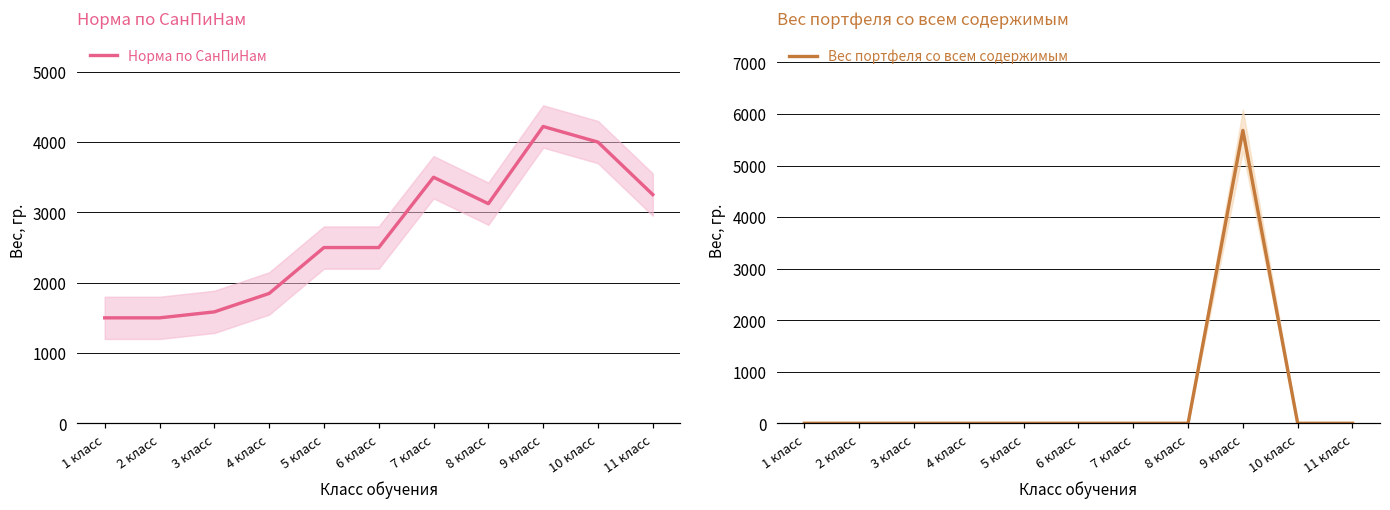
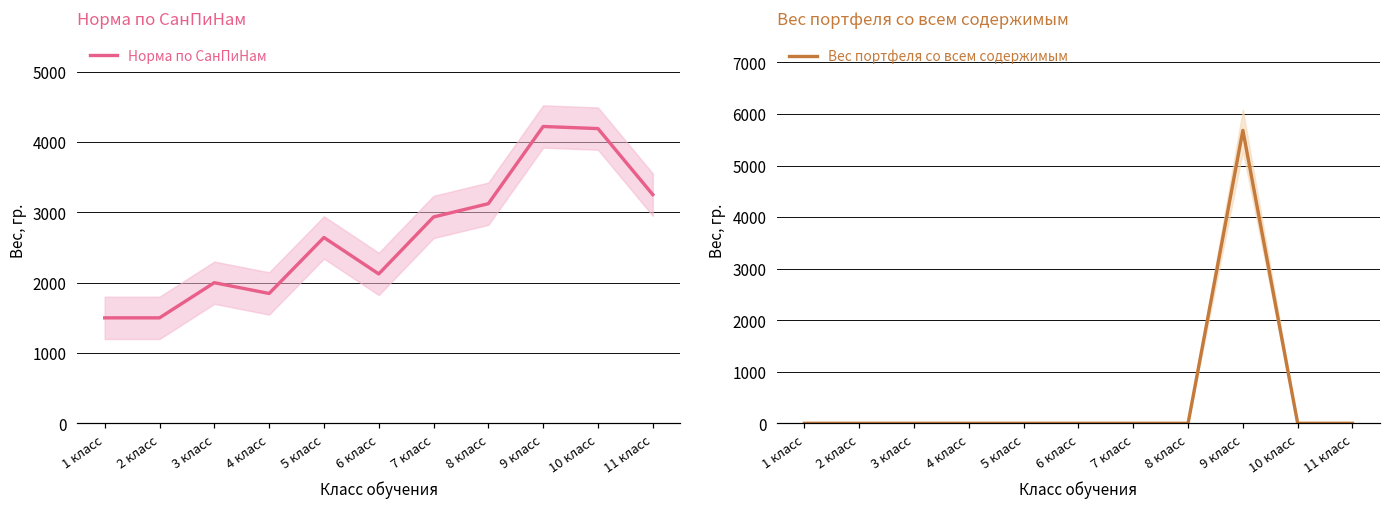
Норма по СанПиНам, Норма по СанПиНам, 3 класс: 1600 -> 2000
Норма по СанПиНам, Норма по СанПиНам, 5 класс: 2500 -> 2600
Норма по СанПиНам, Норма по СанПиНам, 6 класс: 2500 -> 2100
Норма по СанПиНам, Норма по СанПиНам, 7 класс: 3500 -> 2900
Норма по СанПиНам, Норма по СанПиНам, 10 класс: 4000 -> 4200
